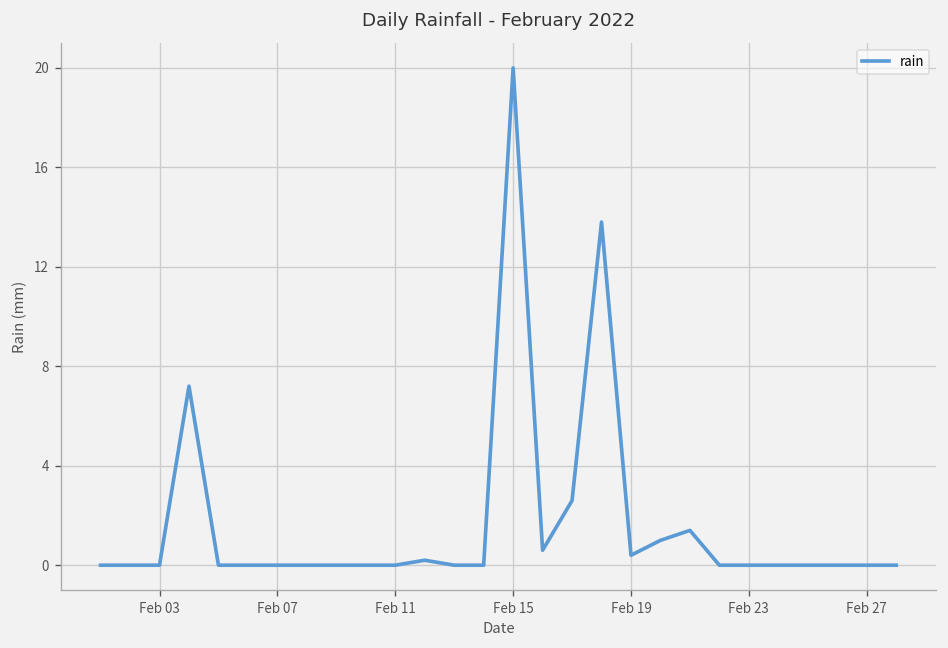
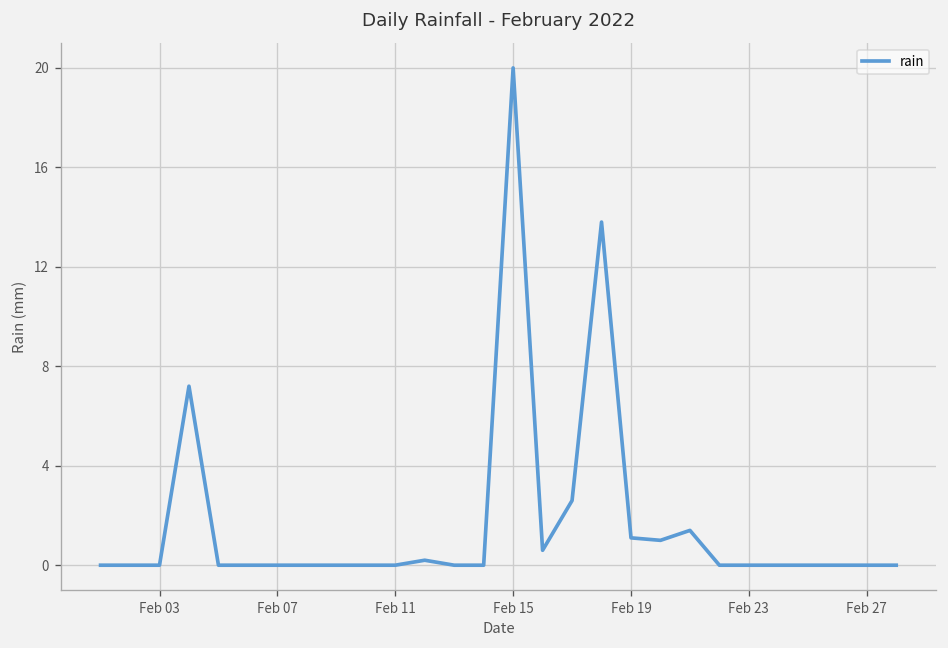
Feb 19: 0.4 -> 1.1
